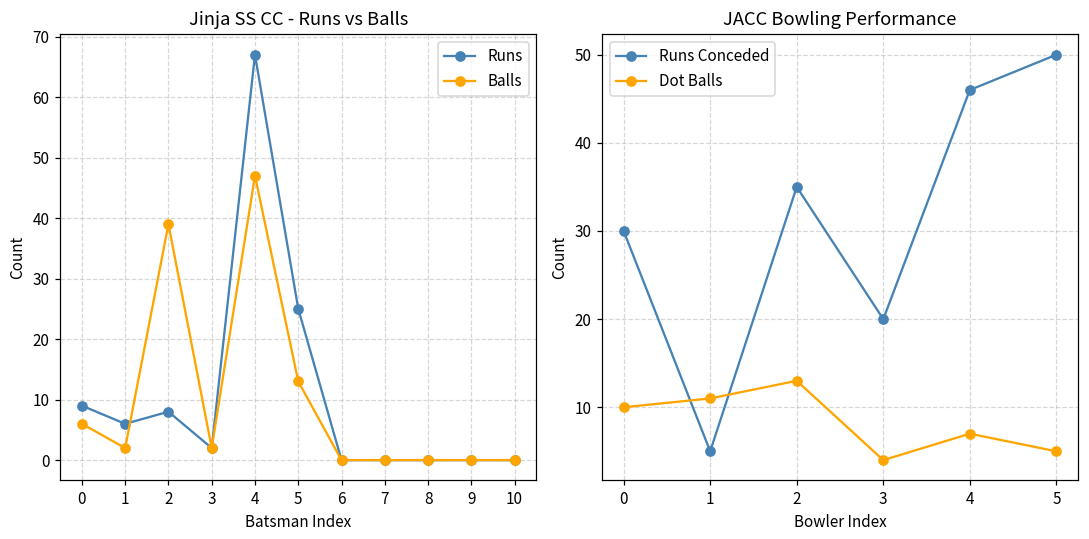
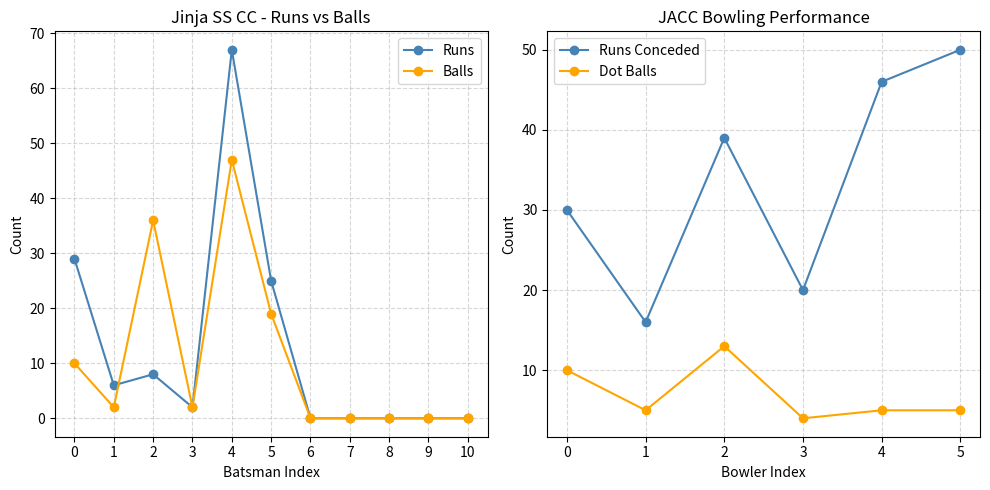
Jinja SS CC - Runs vs Balls, Runs, 0: 9 -> 29
Jinja SS CC - Runs vs Balls, Balls, 0: 6 -> 10
Jinja SS CC - Runs vs Balls, Balls, 2: 39 -> 36
Jinja SS CC - Runs vs Balls, Balls, 5: 13 -> 19
JACC Bowling Performance, Runs Conceded, 1: 5 -> 16
JACC Bowling Performance, Dot Balls, 1: 11 -> 5
JACC Bowling Performance, Runs Conceded, 2: 35 -> 39
JACC Bowling Performance, Dot Balls, 4: 7 -> 5
